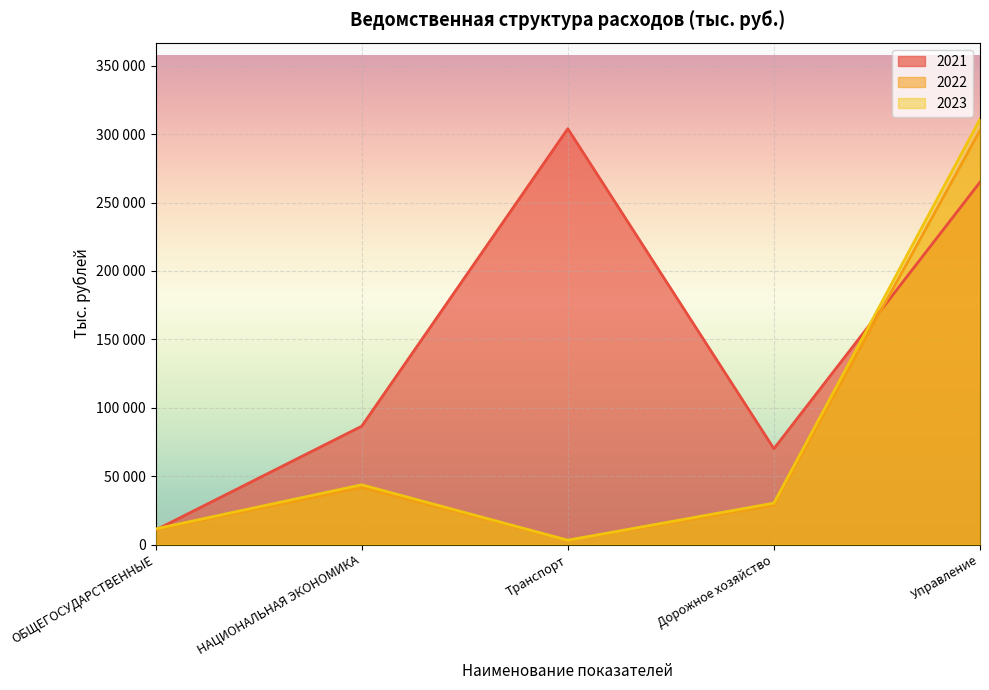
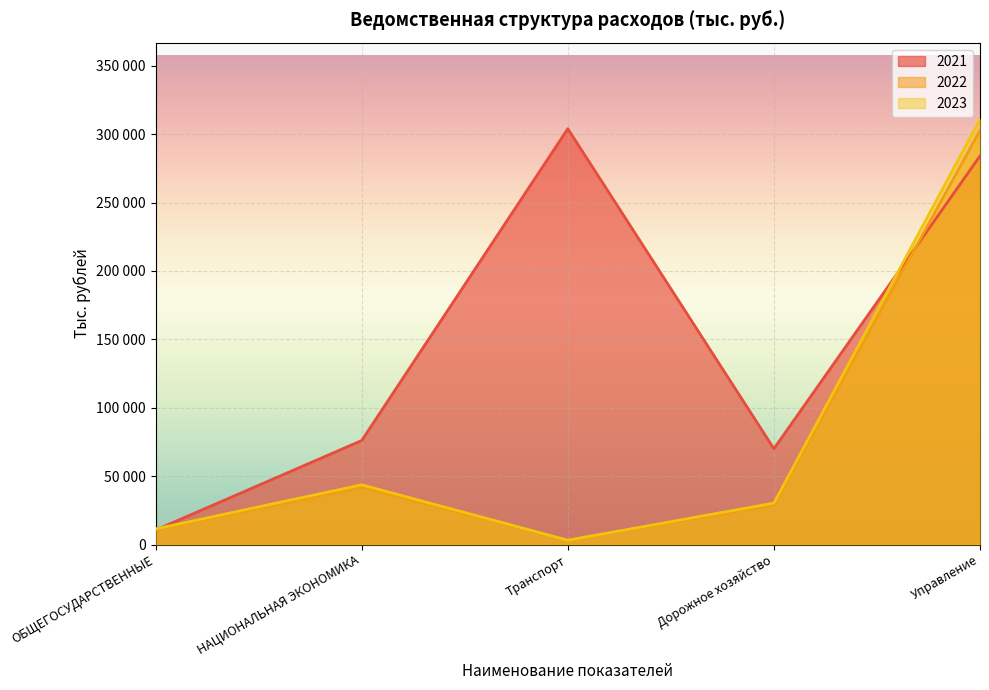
2021, НАЦИОНАЛЬНАЯ ЭКОНОМИКА: 87000 -> 76000
2021, Управление: 265000 -> 284000
